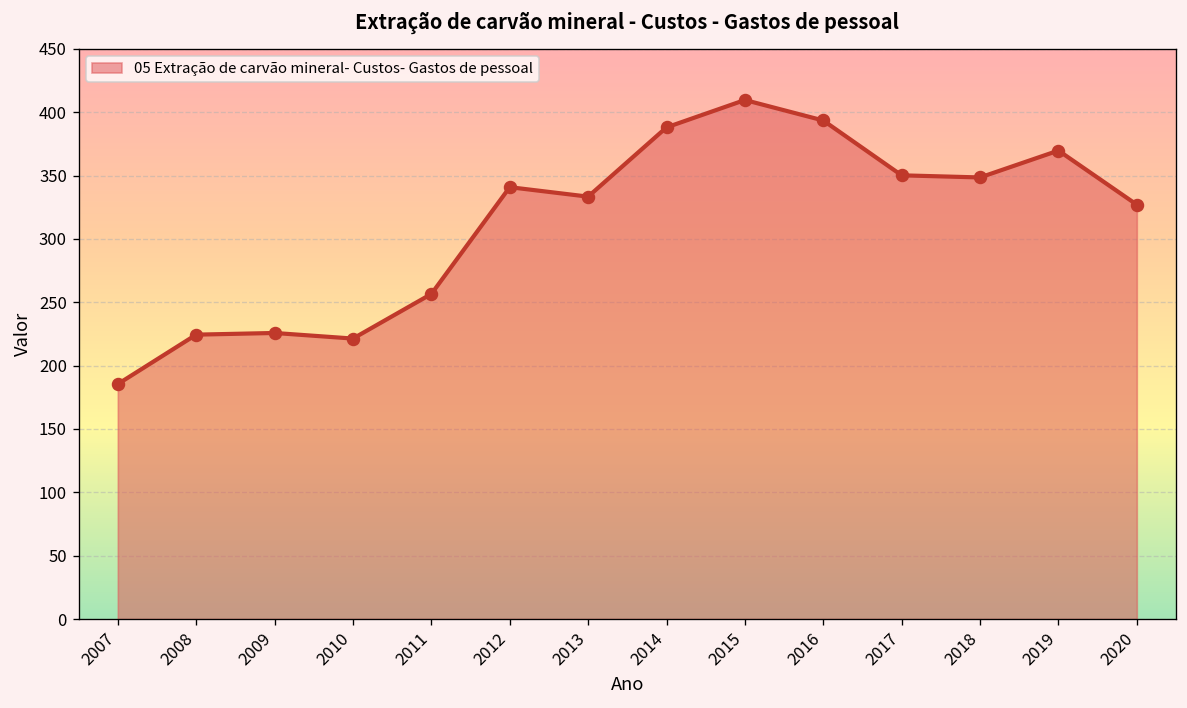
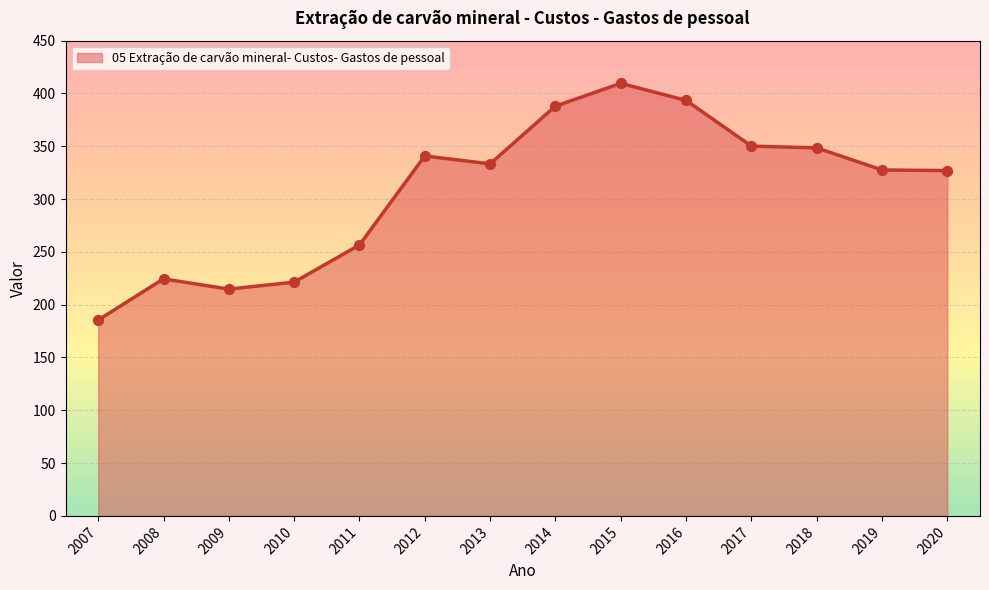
2009: 226 -> 215
2019: 370 -> 328
